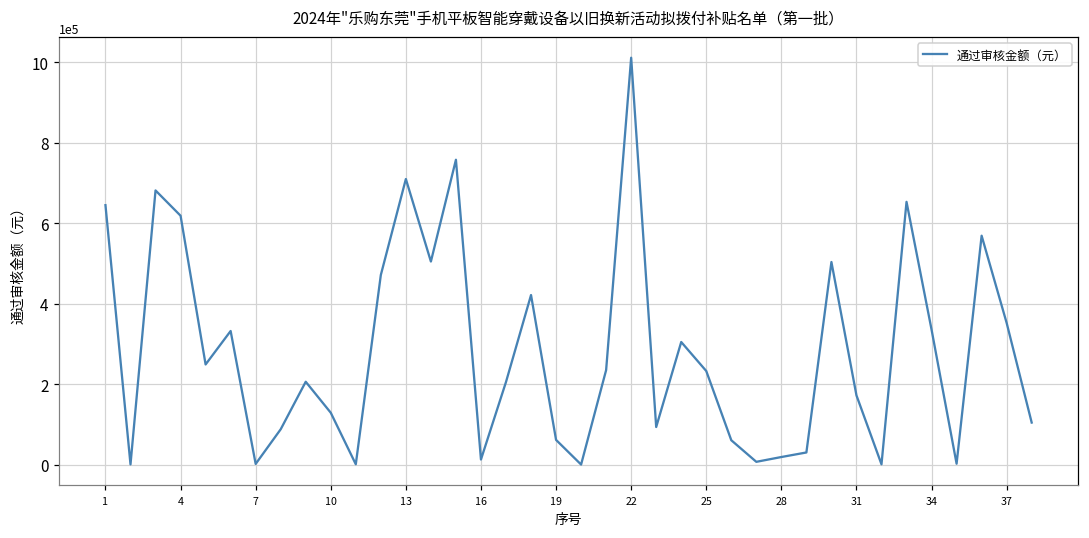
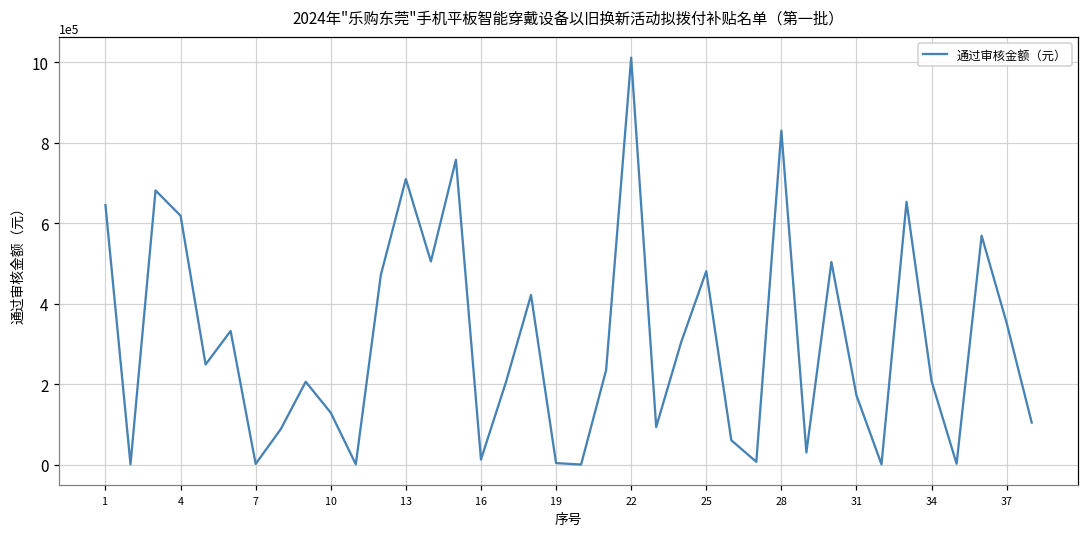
19: 60000 -> 0
25: 230000 -> 480000
28: 20000 -> 830000
34: 340000 -> 210000
